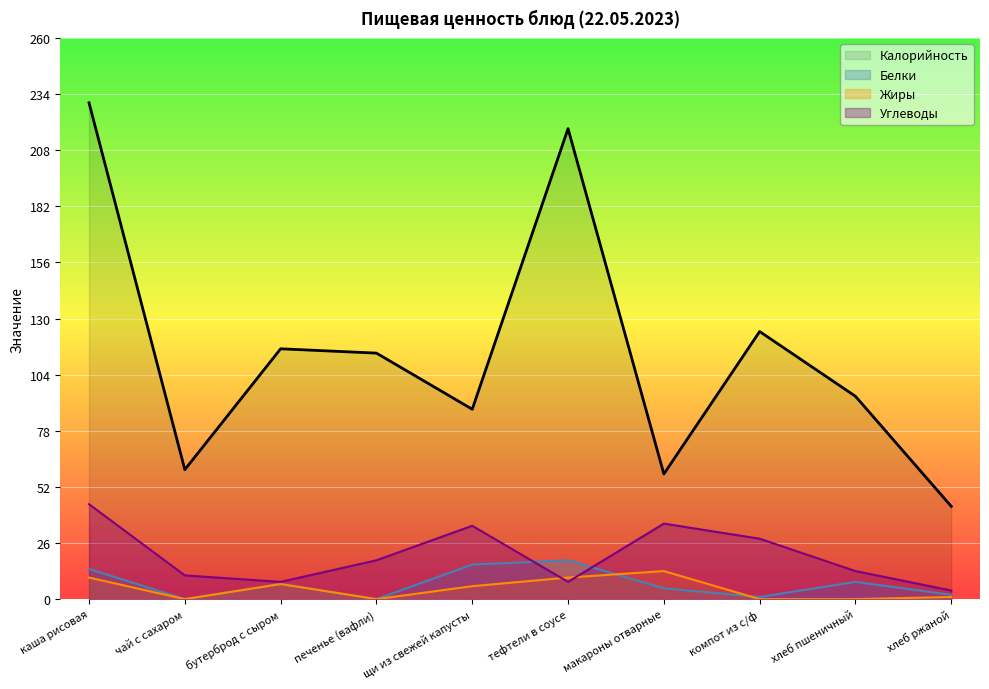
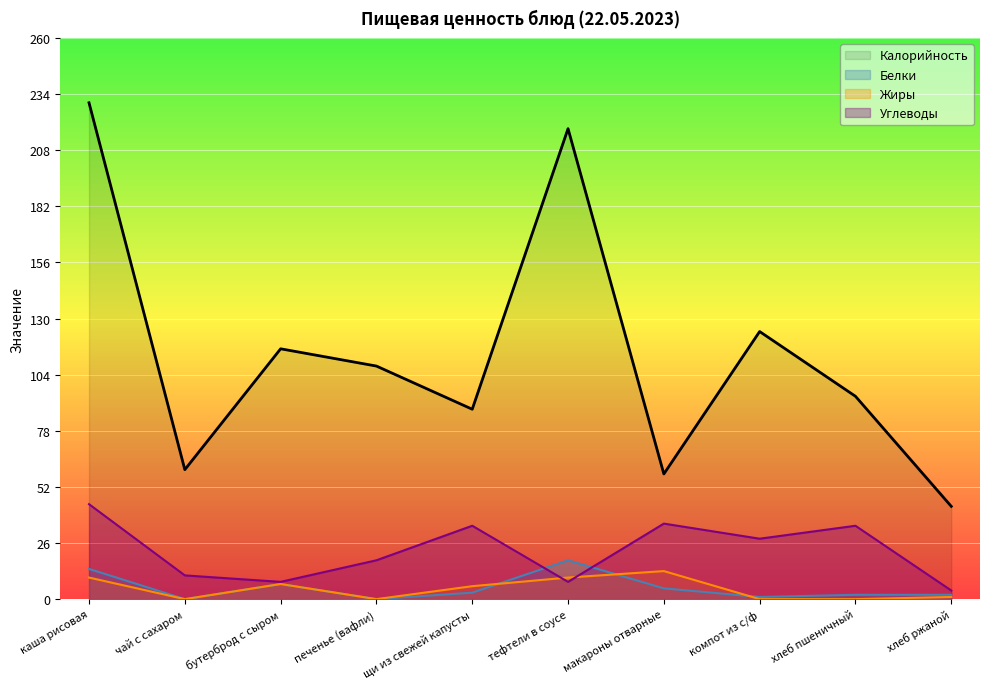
Калорийность, печенье (вафли): 114 -> 108
Белки, щи из свежей капусты: 16 -> 3
Белки, хлеб пшеничный: 8 -> 2
Углеводы, хлеб пшеничный: 13 -> 34
